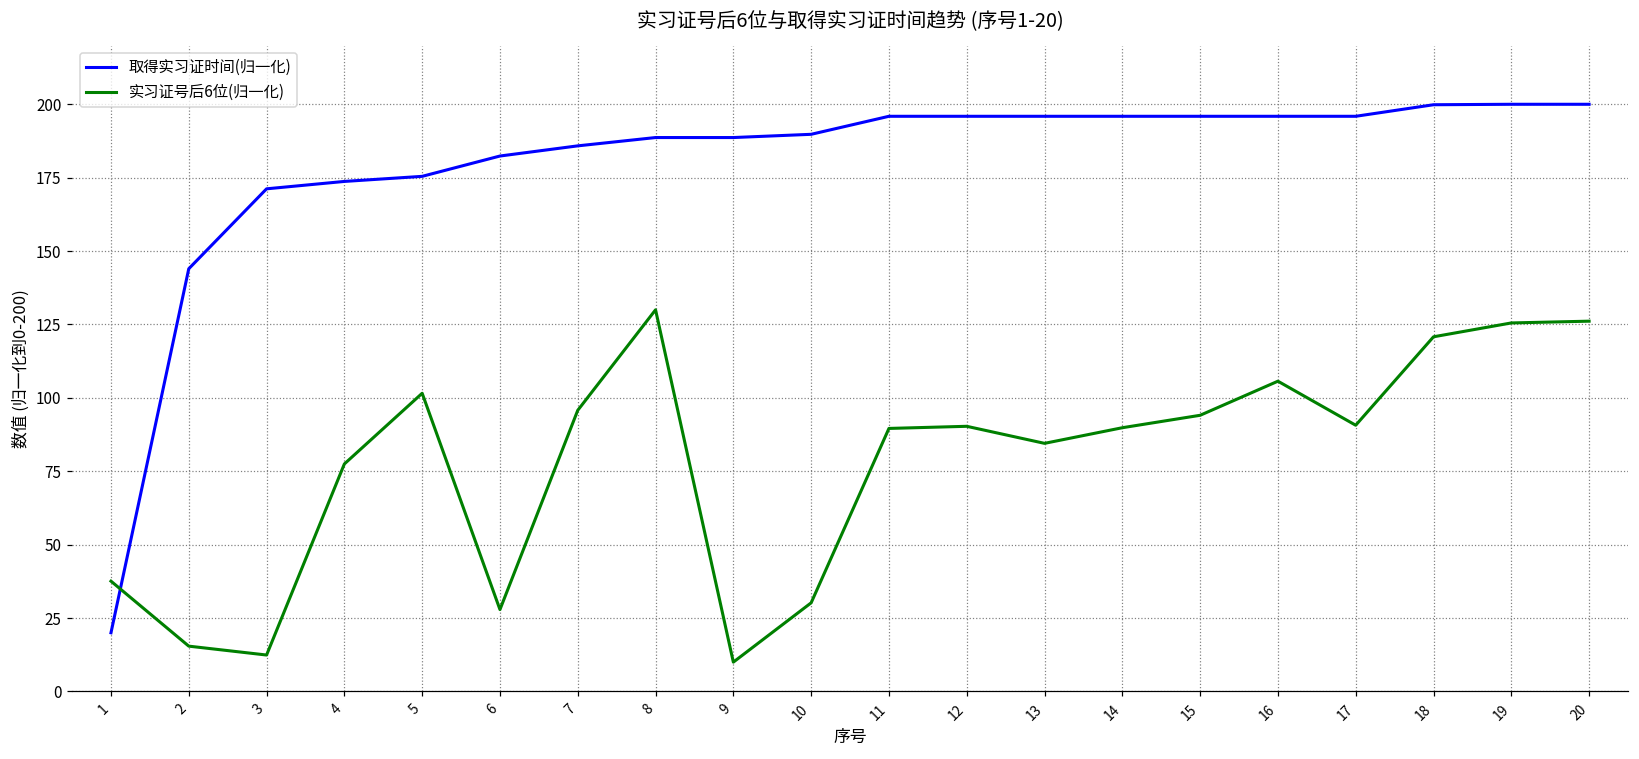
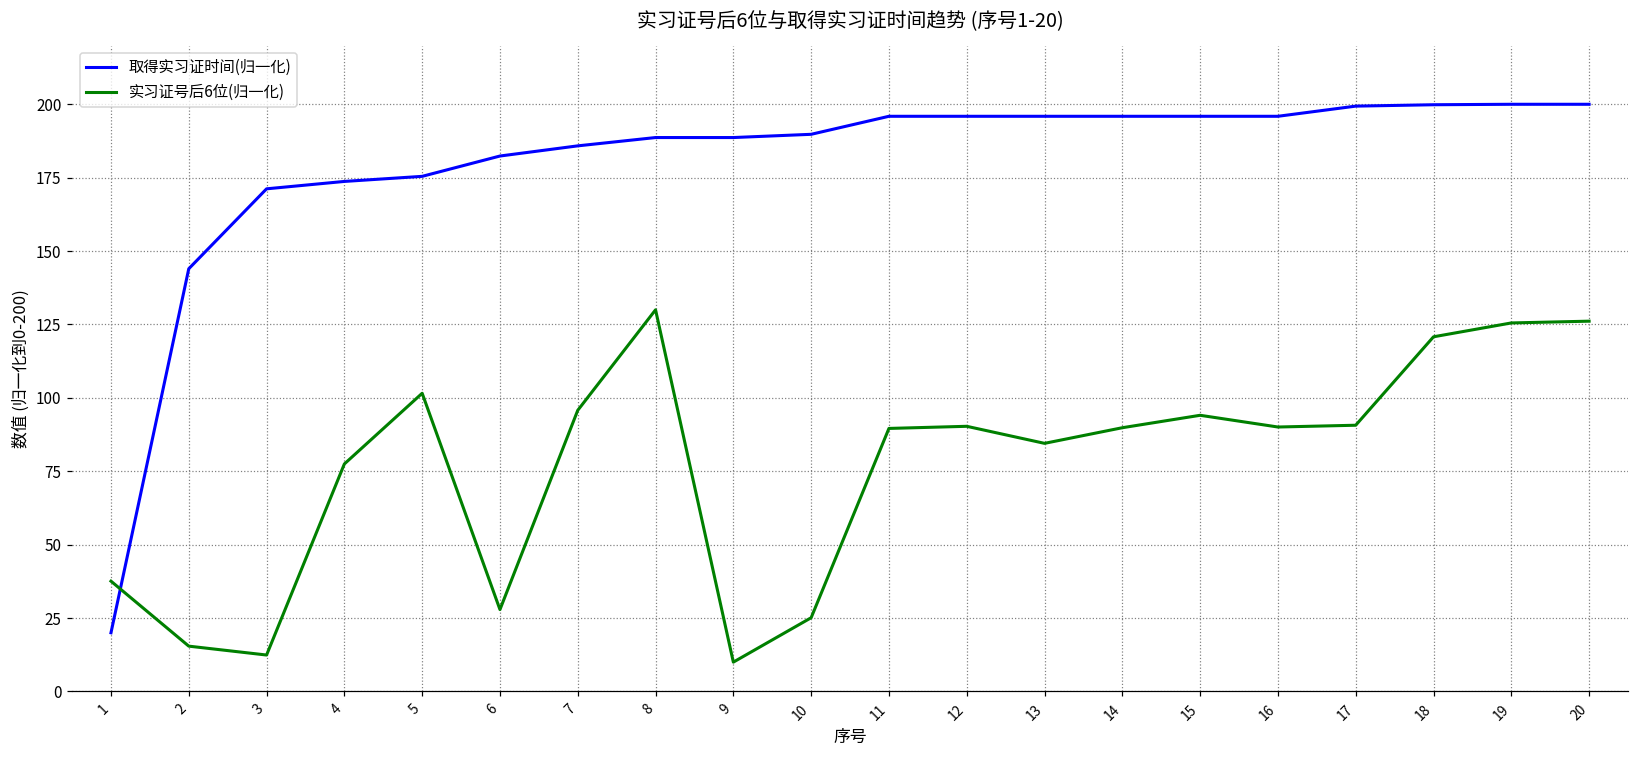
实习证号后6位(归一化), 10: 30 -> 25
实习证号后6位(归一化), 16: 106 -> 90
取得实习证时间(归一化), 17: 196 -> 199
